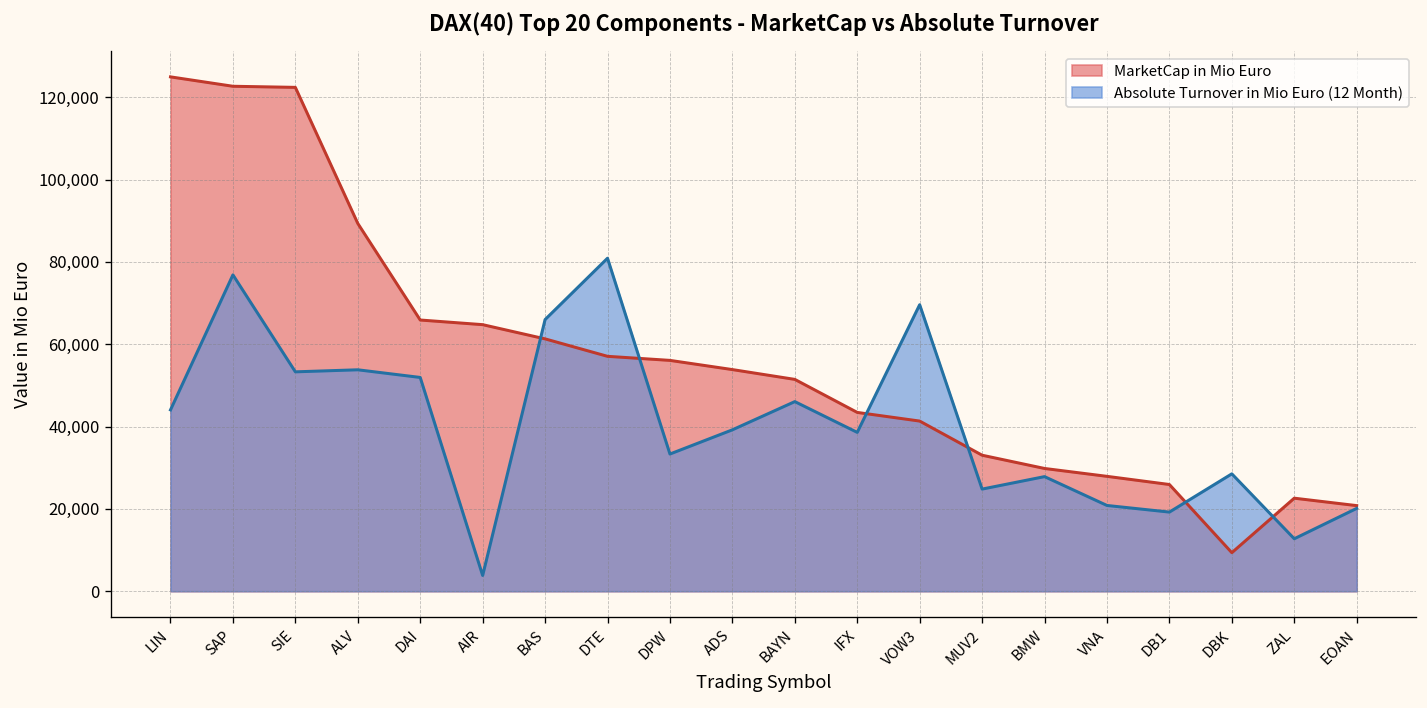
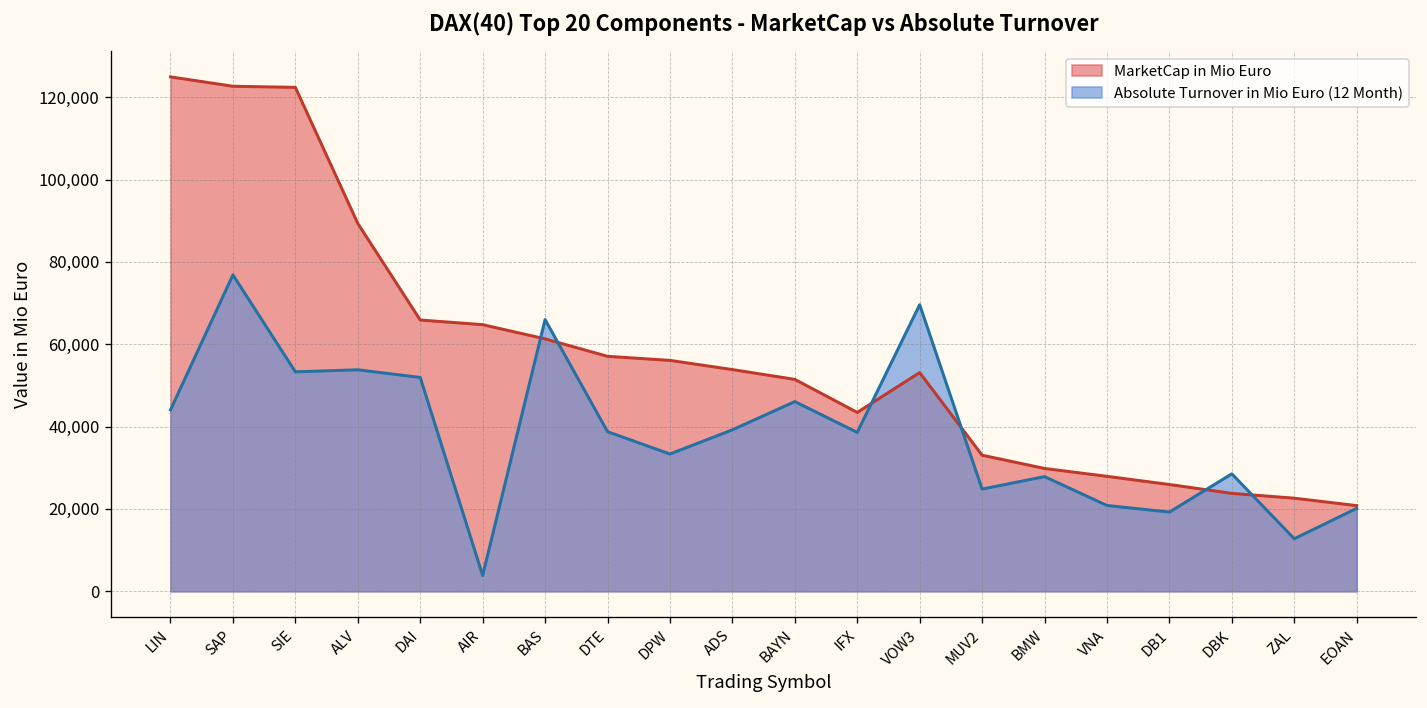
Absolute Turnover in Mio Euro (12 Month), DTE: 81,000 -> 39,000
MarketCap in Mio Euro, VOW3: 41,000 -> 53,000
MarketCap in Mio Euro, DBK: 9,000 -> 24,000
